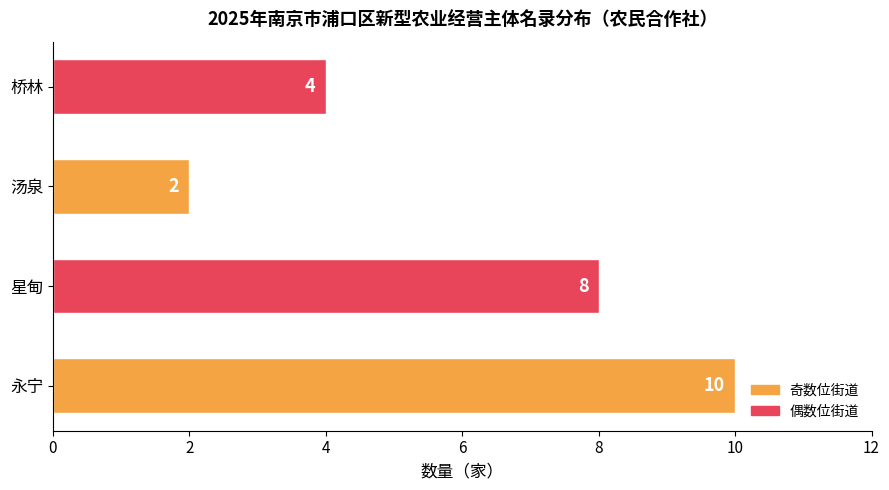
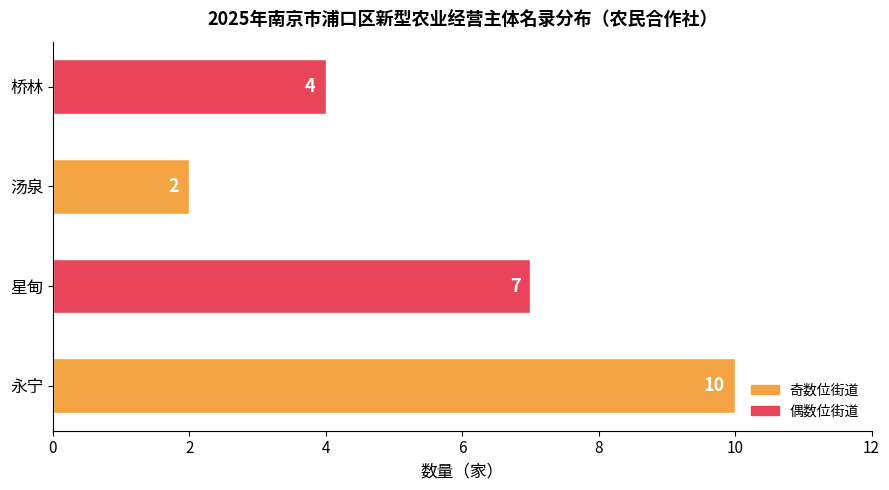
星甸: 8 -> 7
